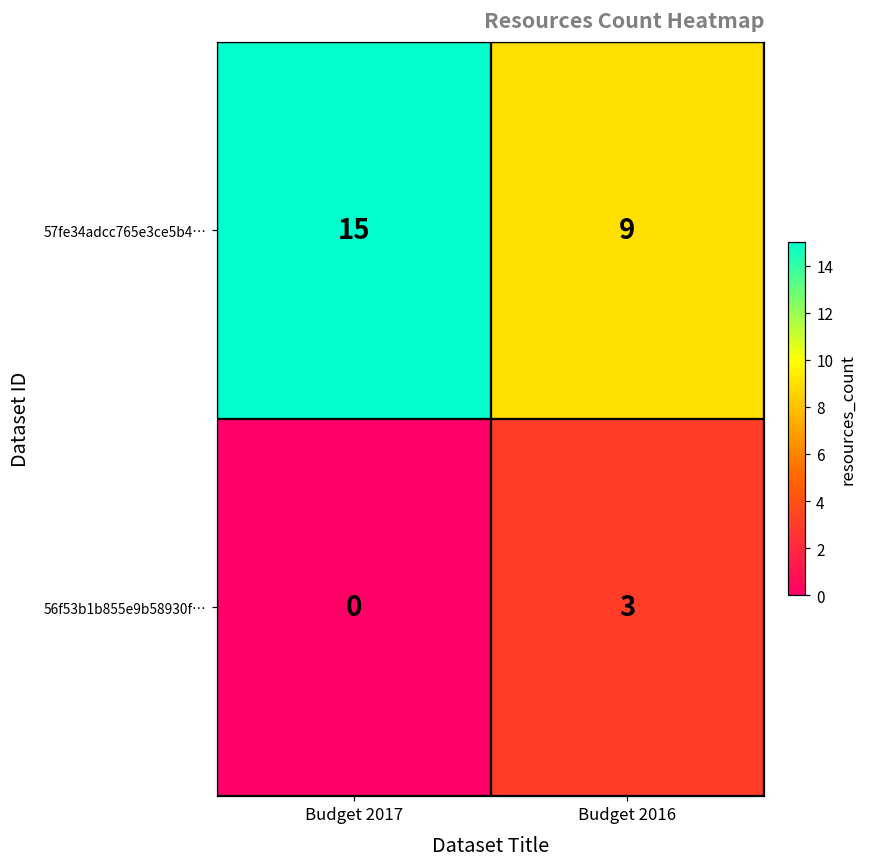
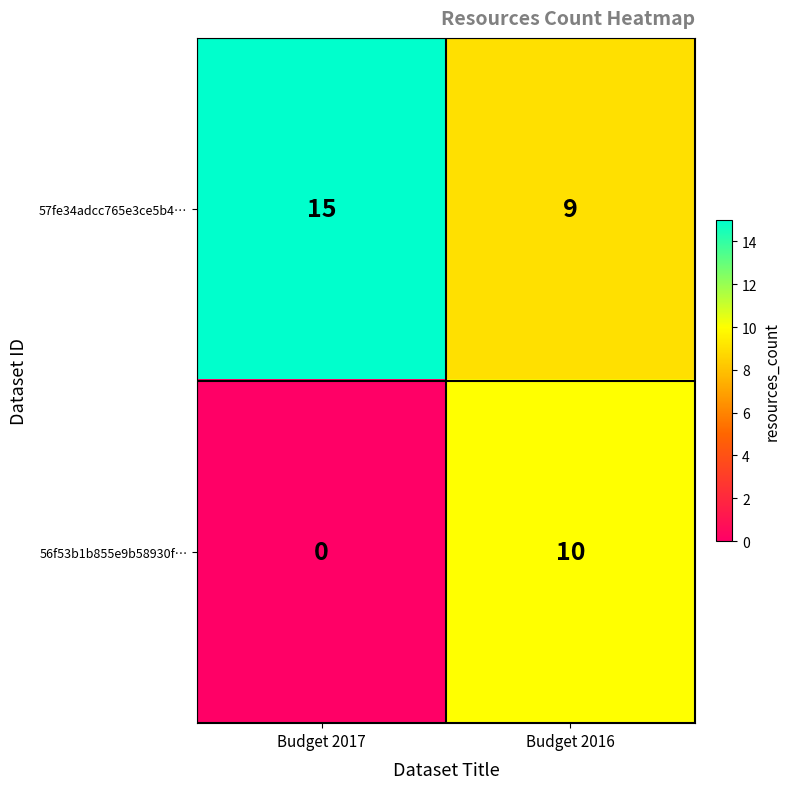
56f53b1b855e9b58930f…, Budget 2016: 3 -> 10
